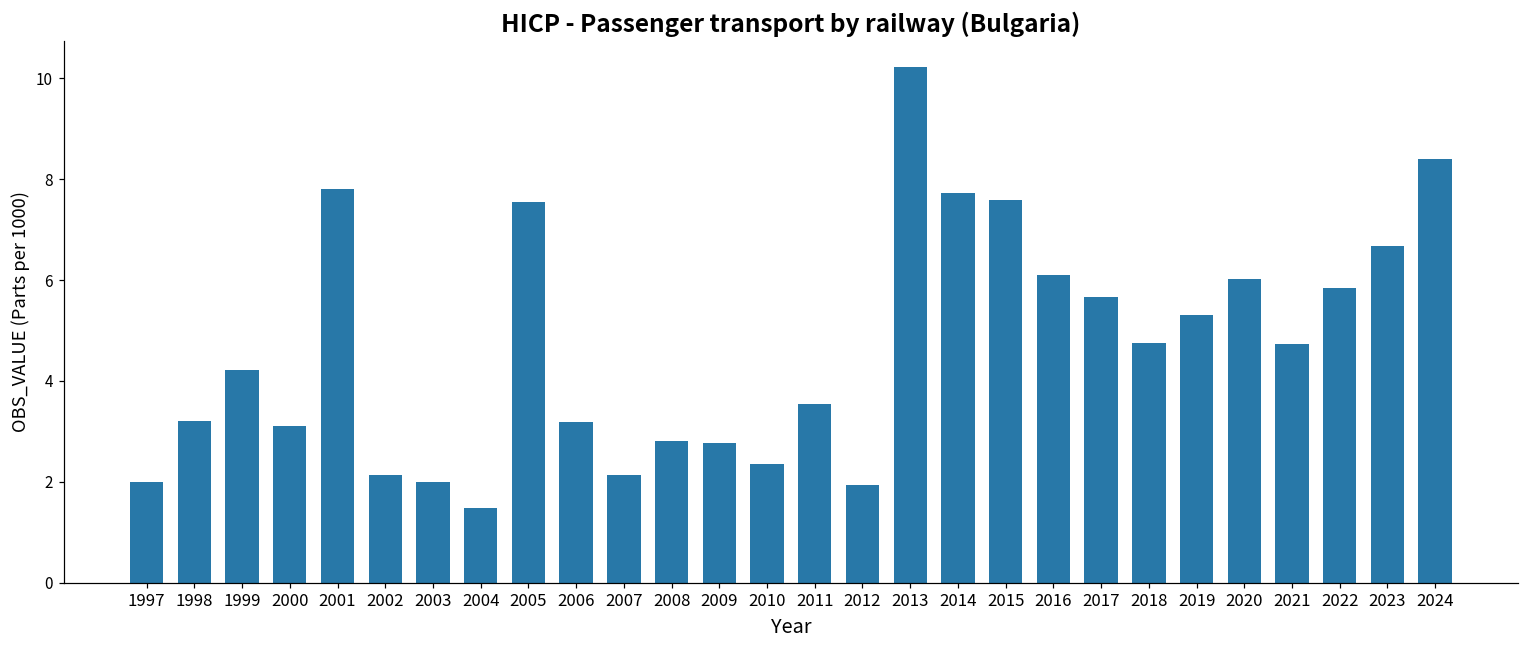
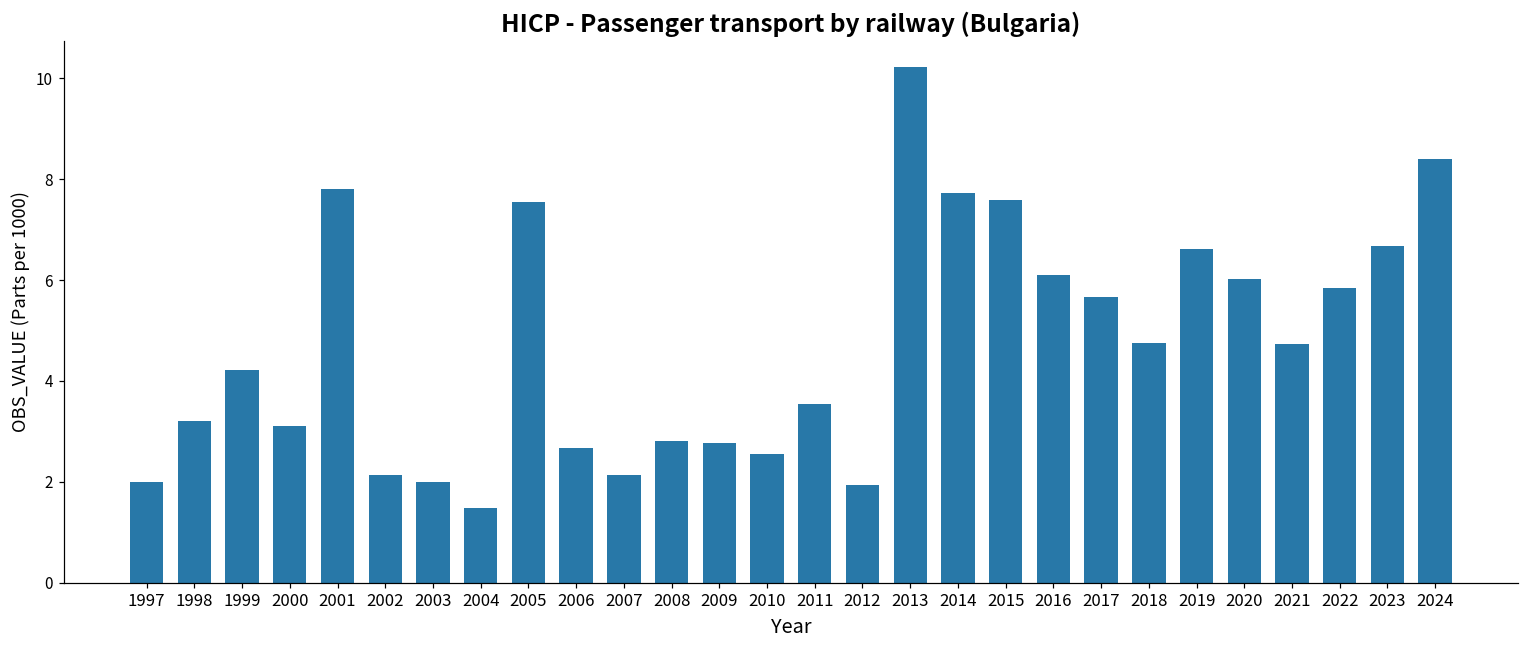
2006: 3.2 -> 2.7
2010: 2.4 -> 2.6
2019: 5.3 -> 6.6
